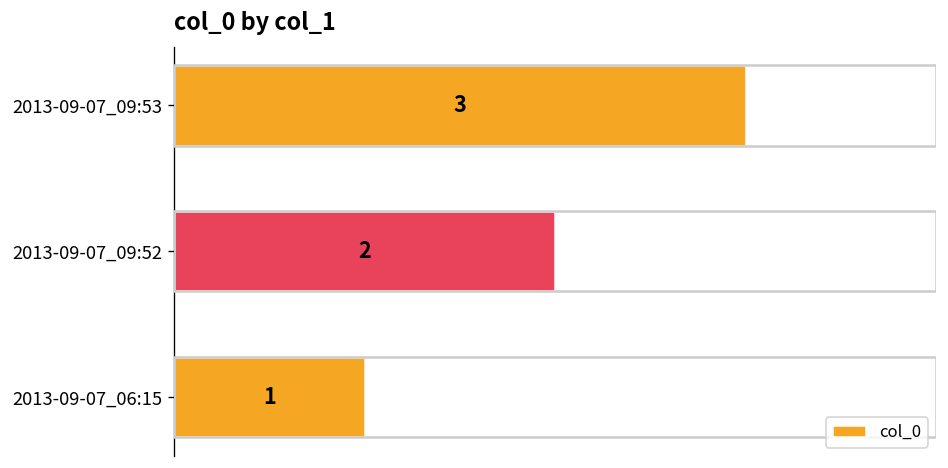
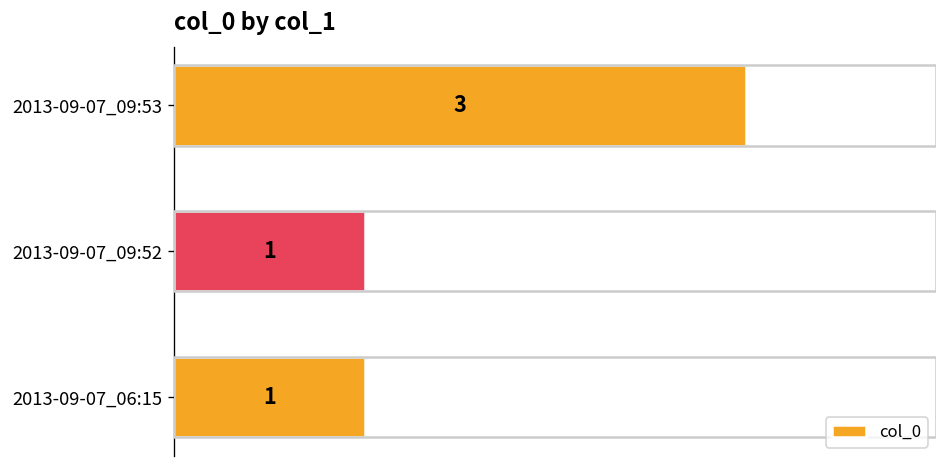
2013-09-07_09:52: 2 -> 1
